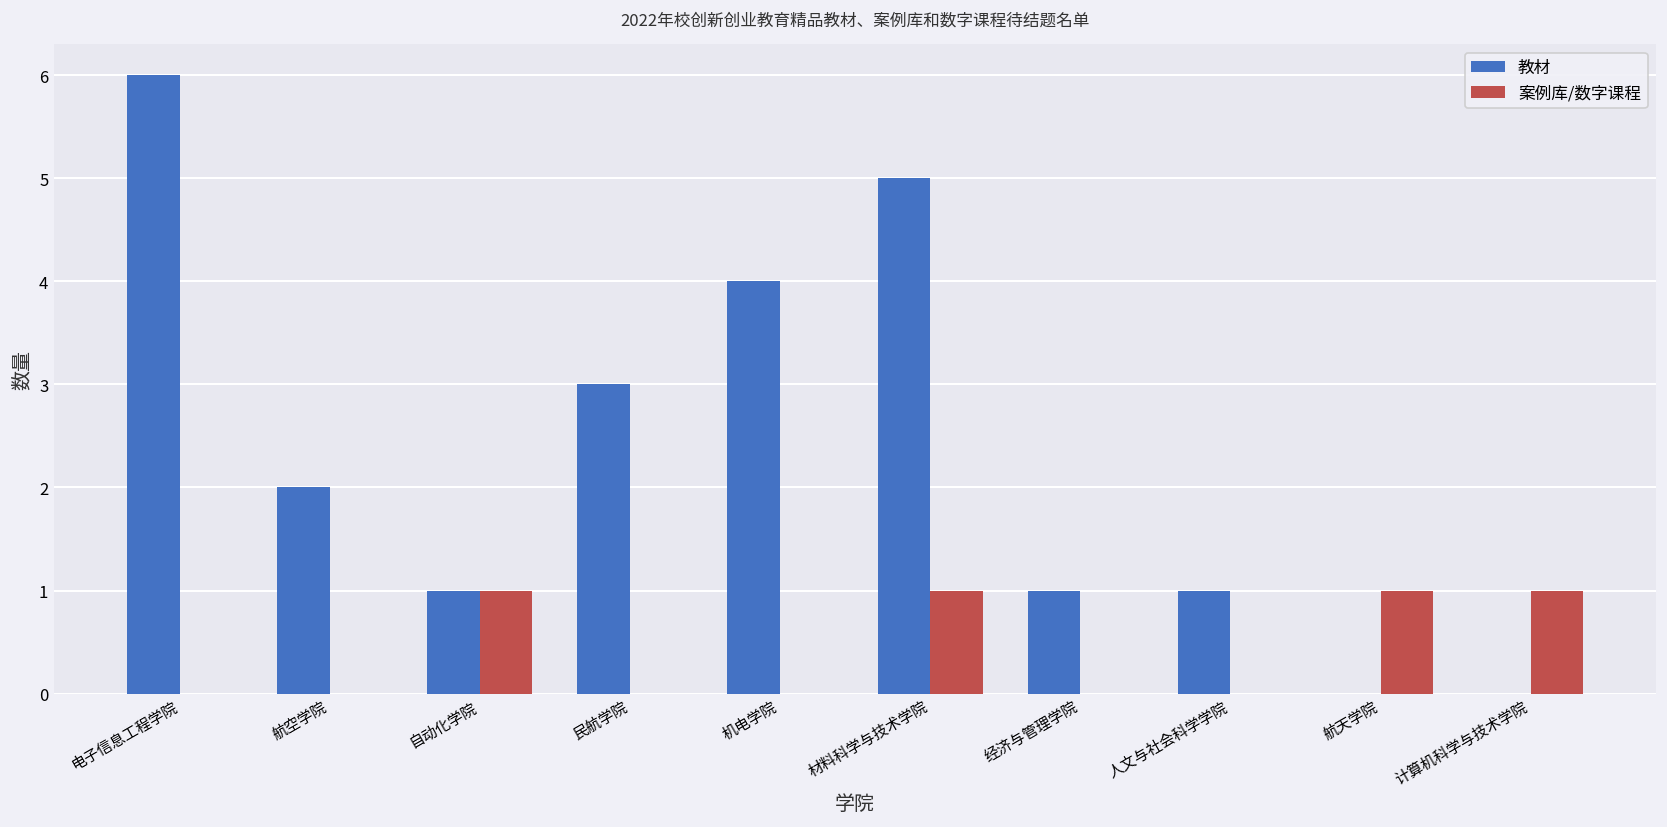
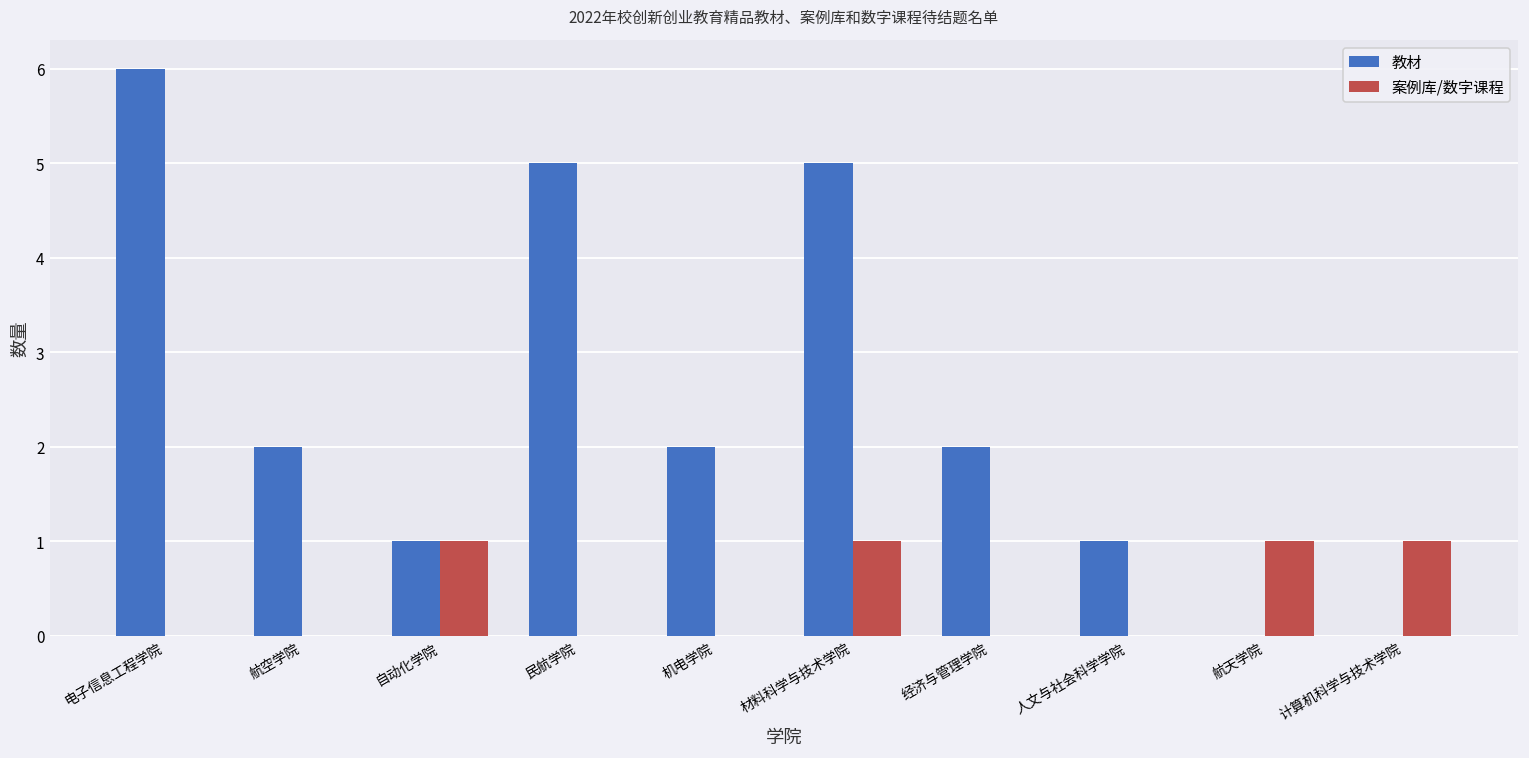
教材, 民航学院: 3 -> 5
教材, 机电学院: 4 -> 2
教材, 经济与管理学院: 1 -> 2
